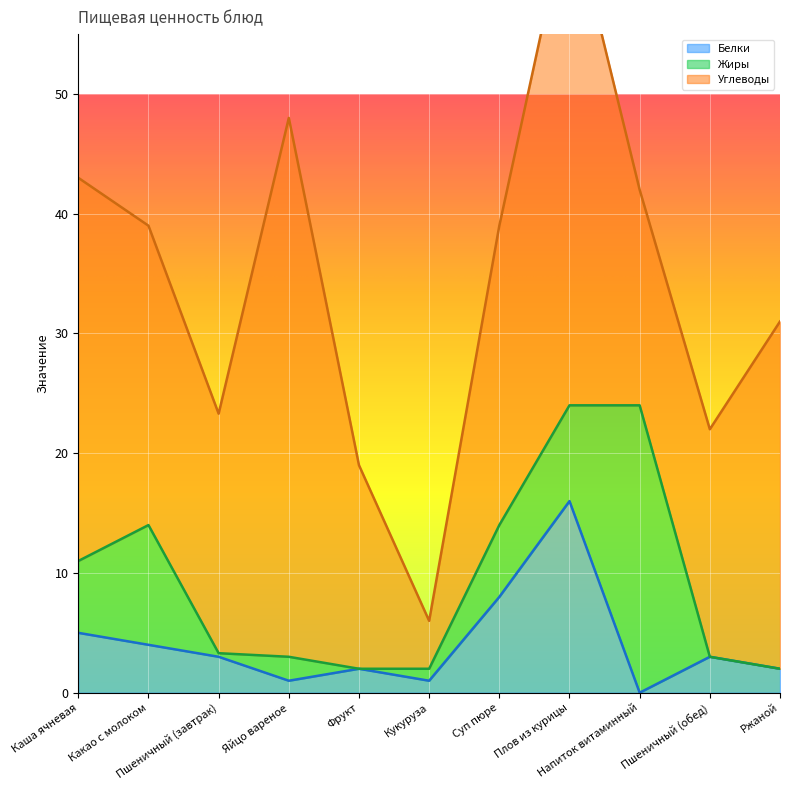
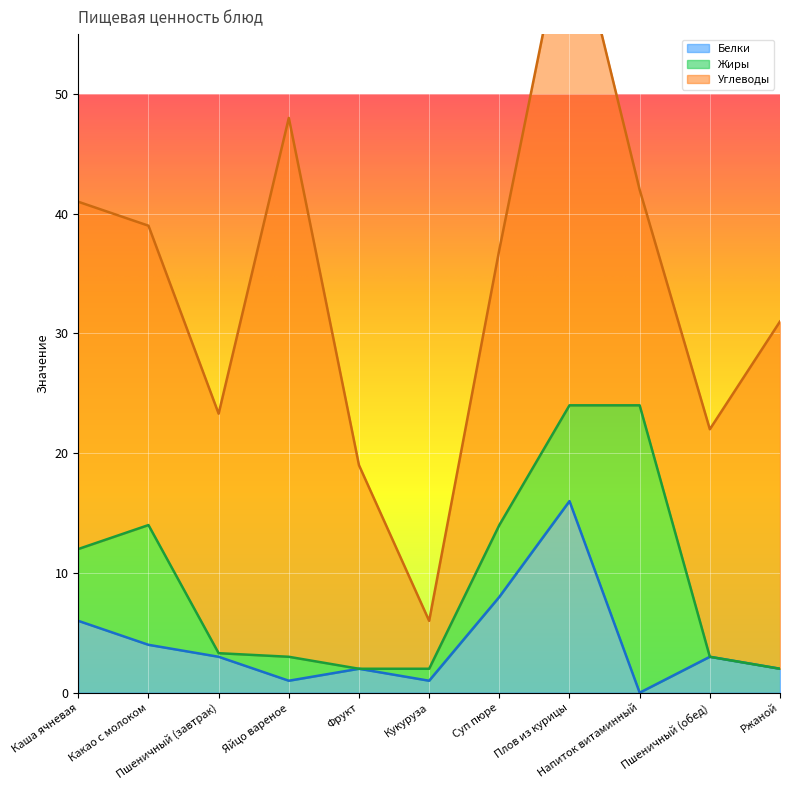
Белки, Каша ячневая: 5 -> 6
Углеводы, Каша ячневая: 32 -> 29
Углеводы, Суп пюре: 25 -> 23
